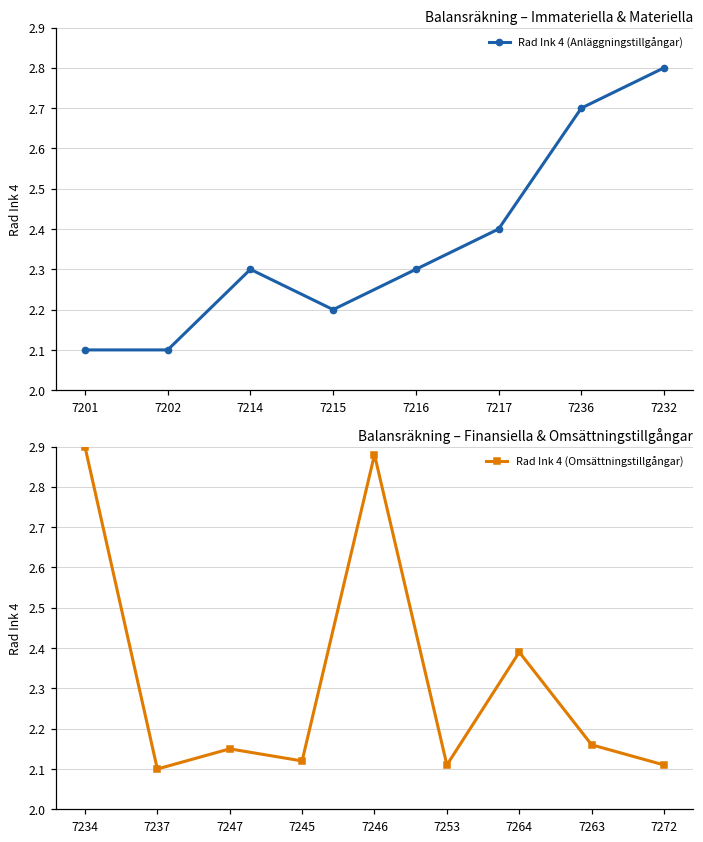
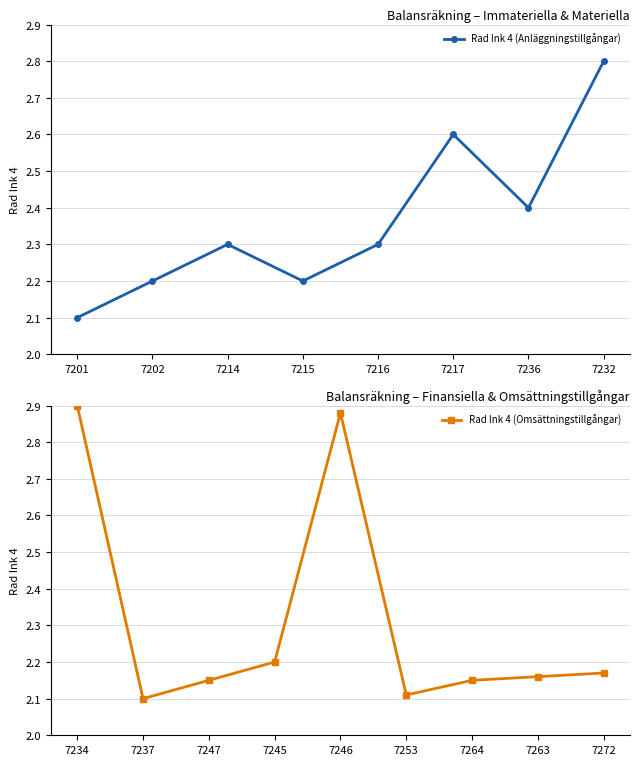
Balansräkning – Immateriella & Materiella, 7202: 2.1 -> 2.2
Balansräkning – Immateriella & Materiella, 7217: 2.4 -> 2.6
Balansräkning – Immateriella & Materiella, 7236: 2.7 -> 2.4
Balansräkning – Finansiella & Omsättningstillgångar, 7245: 2.12 -> 2.20
Balansräkning – Finansiella & Omsättningstillgångar, 7264: 2.39 -> 2.15
Balansräkning – Finansiella & Omsättningstillgångar, 7272: 2.11 -> 2.17
